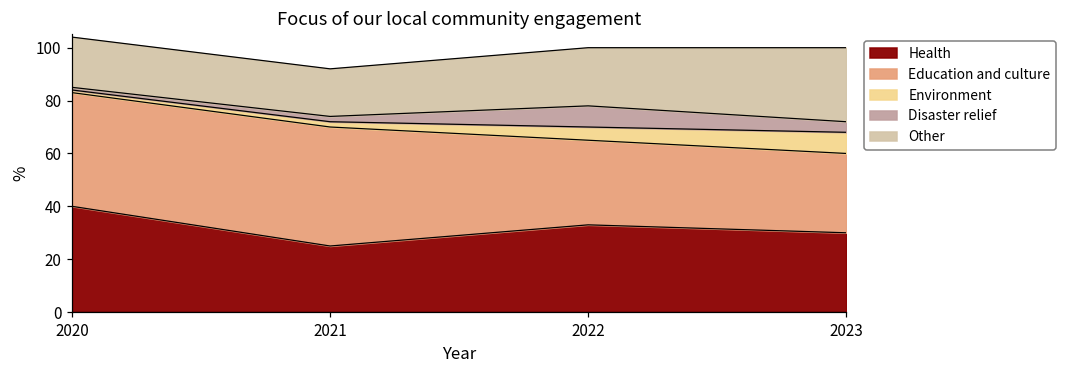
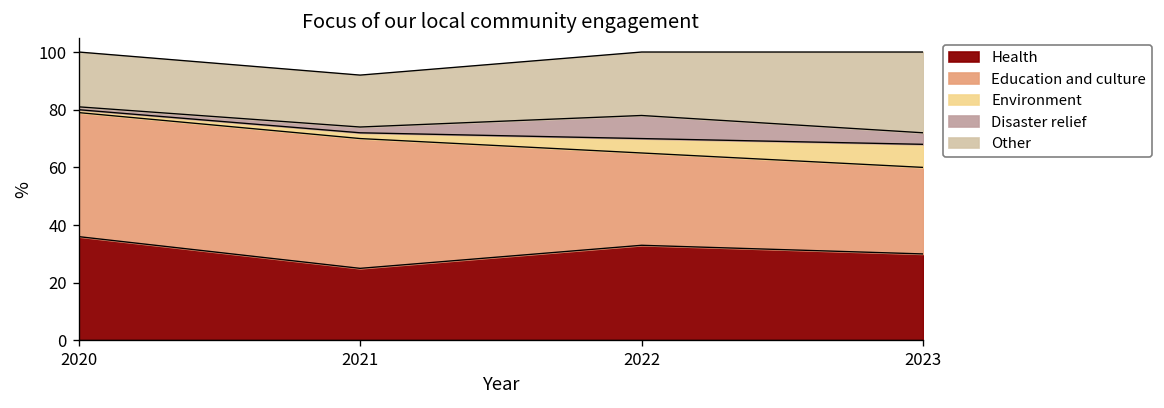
Health, 2020: 40 -> 36
